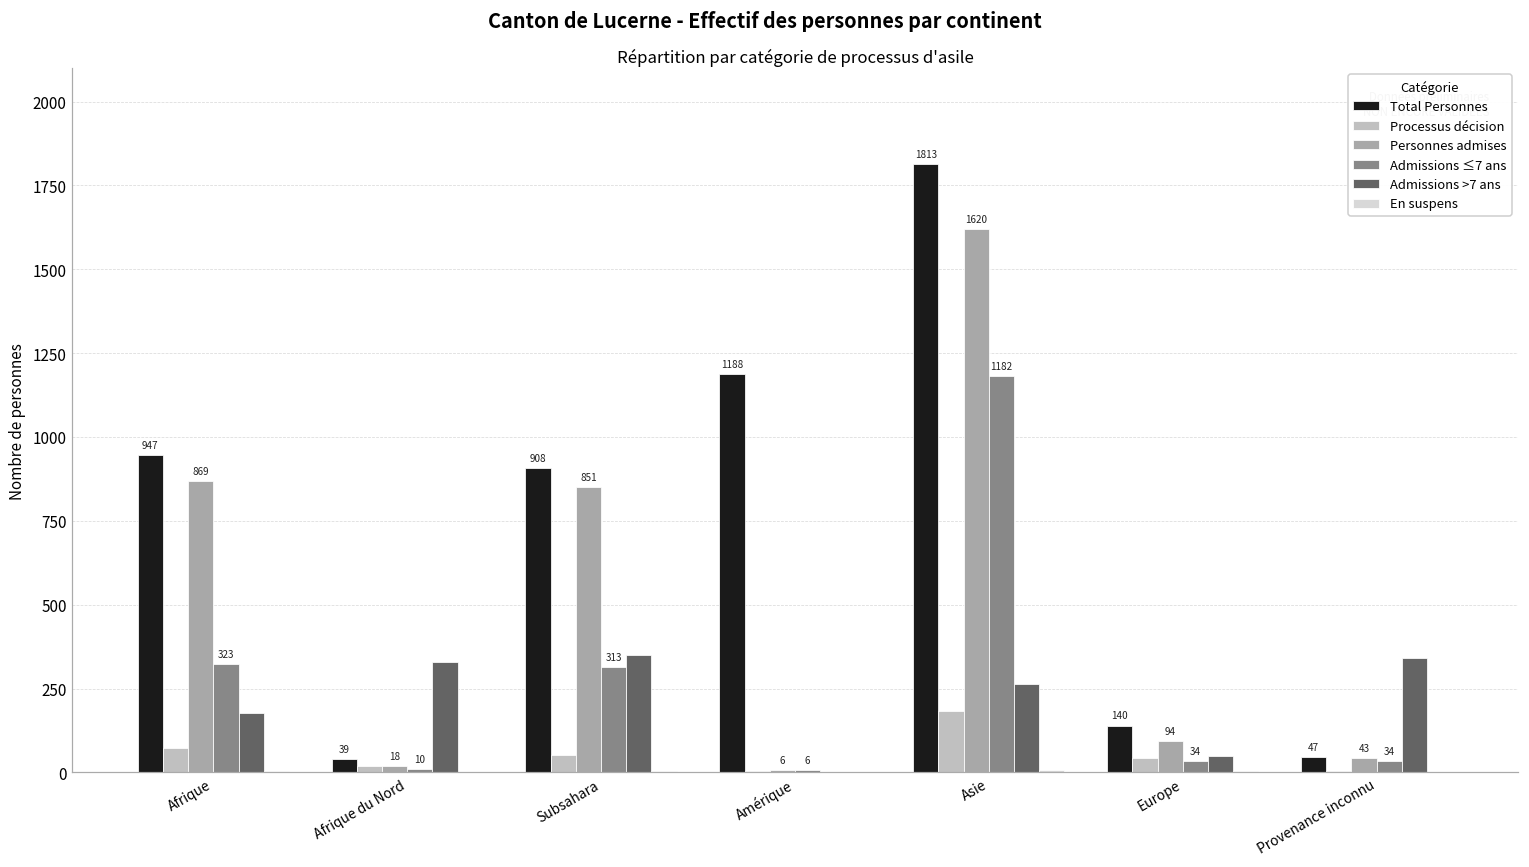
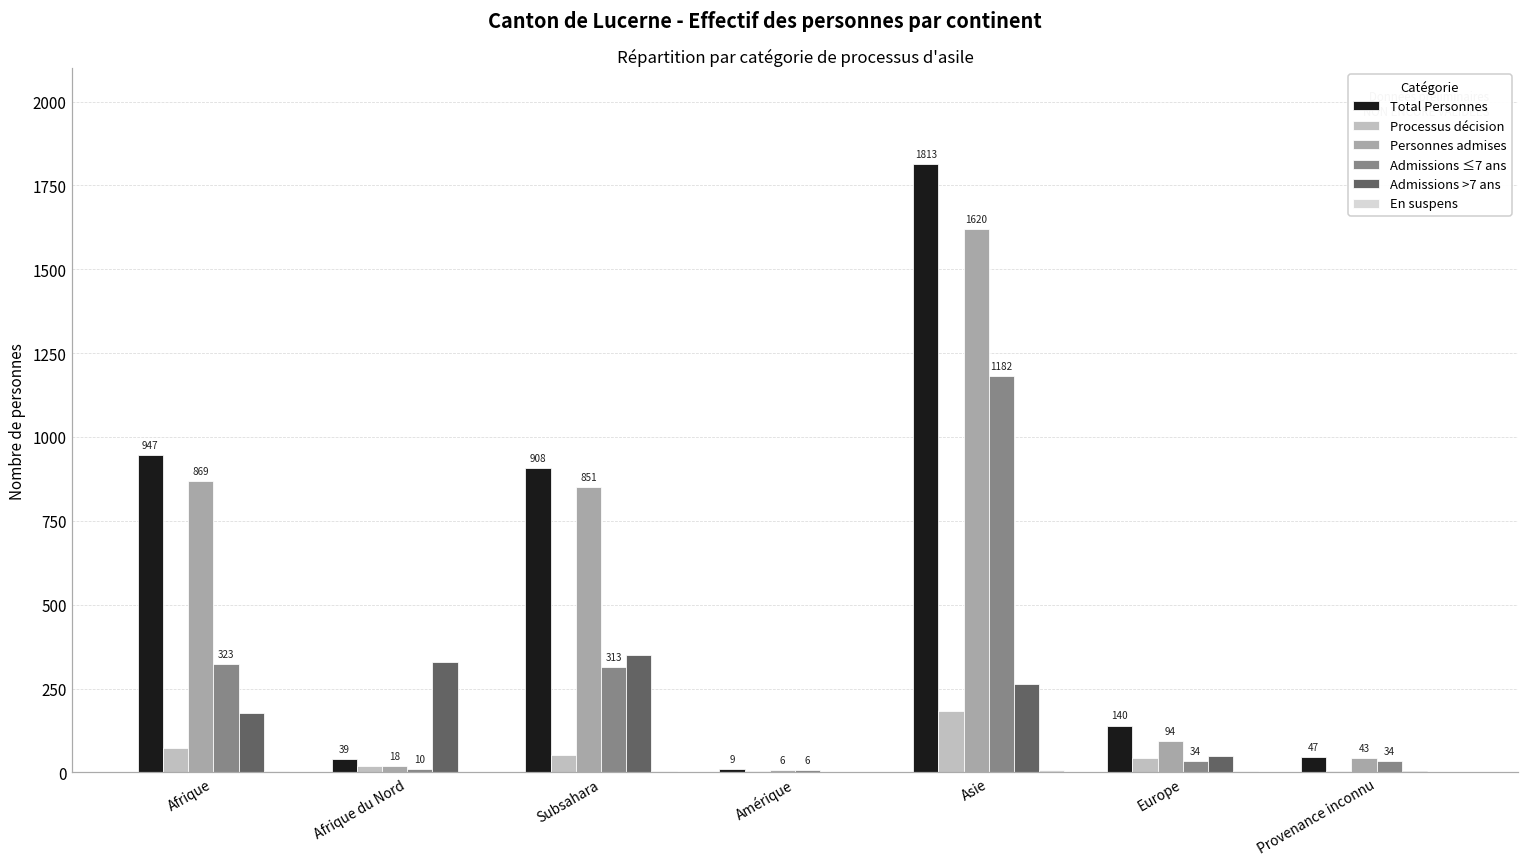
Total Personnes, Amérique: 1188 -> 9
Admissions >7 ans, Provenance inconnu: 340 -> 10
